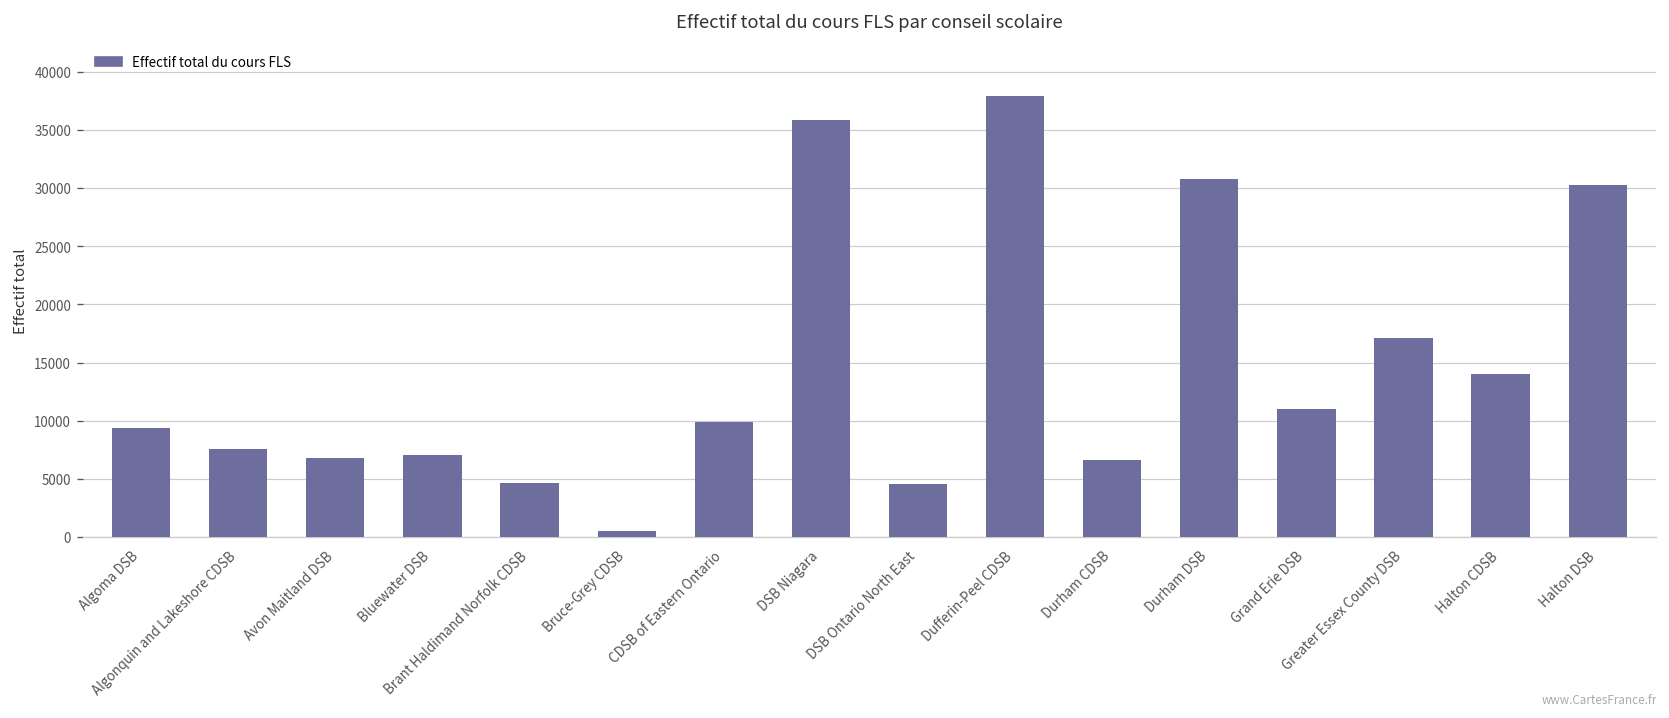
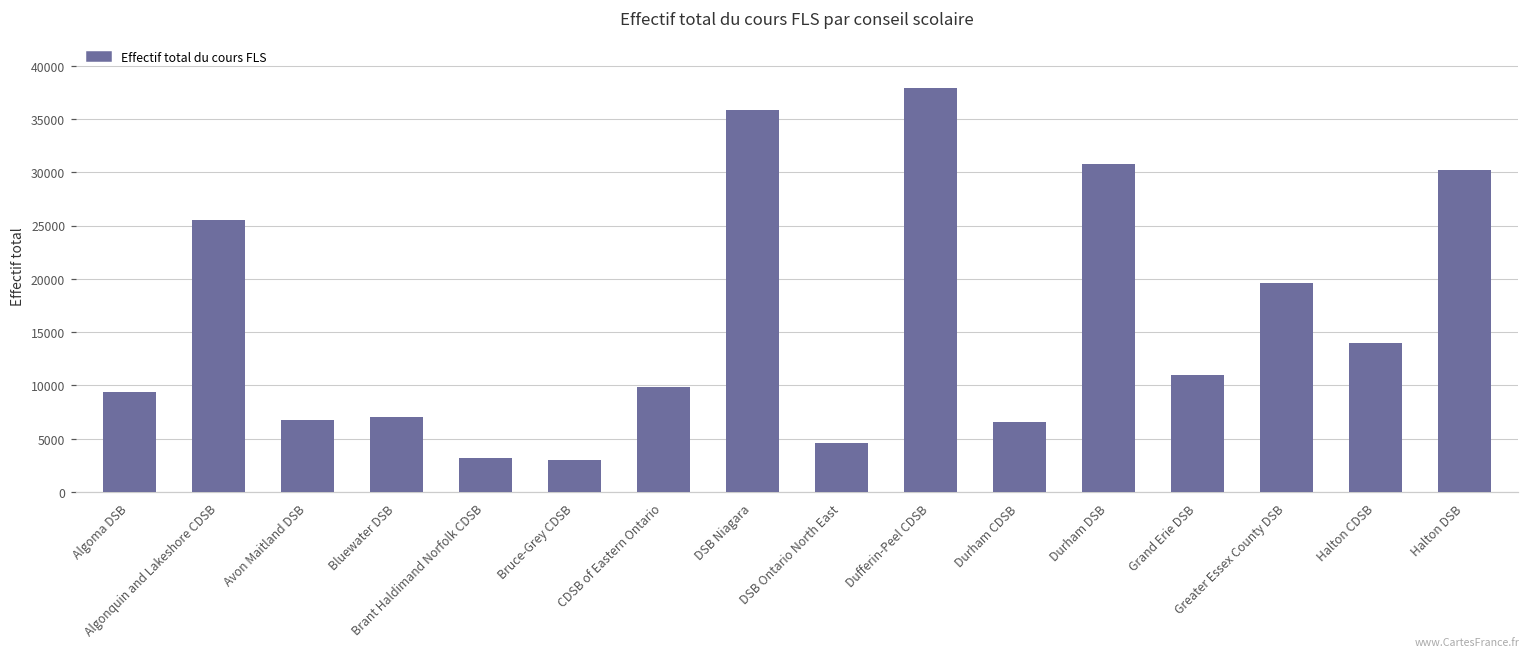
Algonquin and Lakeshore CDSB: 8000 -> 26000
Brant Haldimand Norfolk CDSB: 5000 -> 3000
Bruce-Grey CDSB: 0 -> 3000
Greater Essex County DSB: 17000 -> 20000
